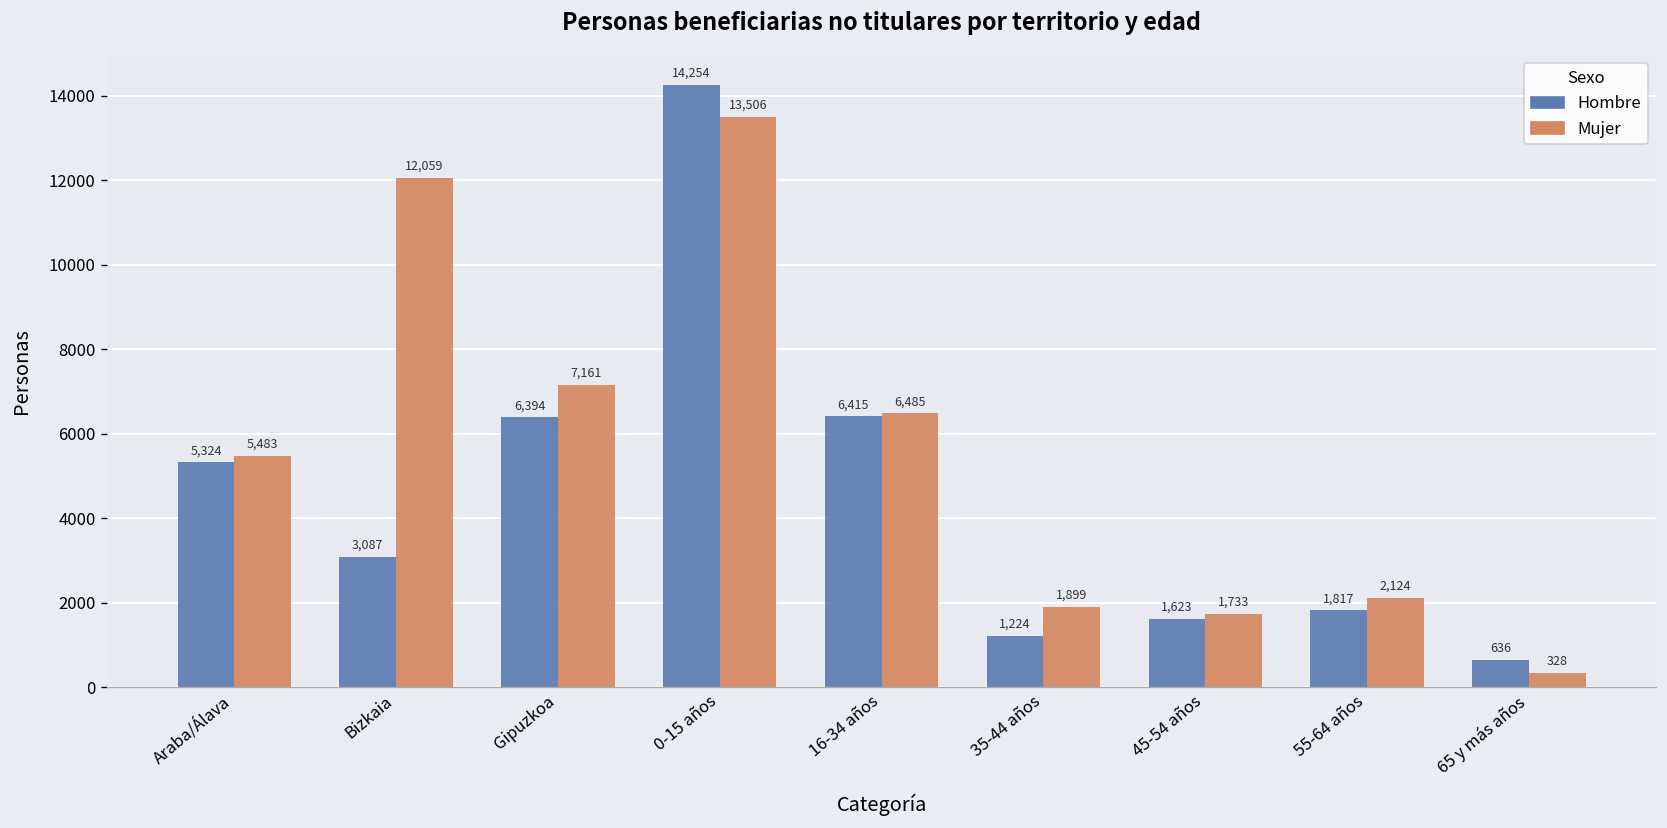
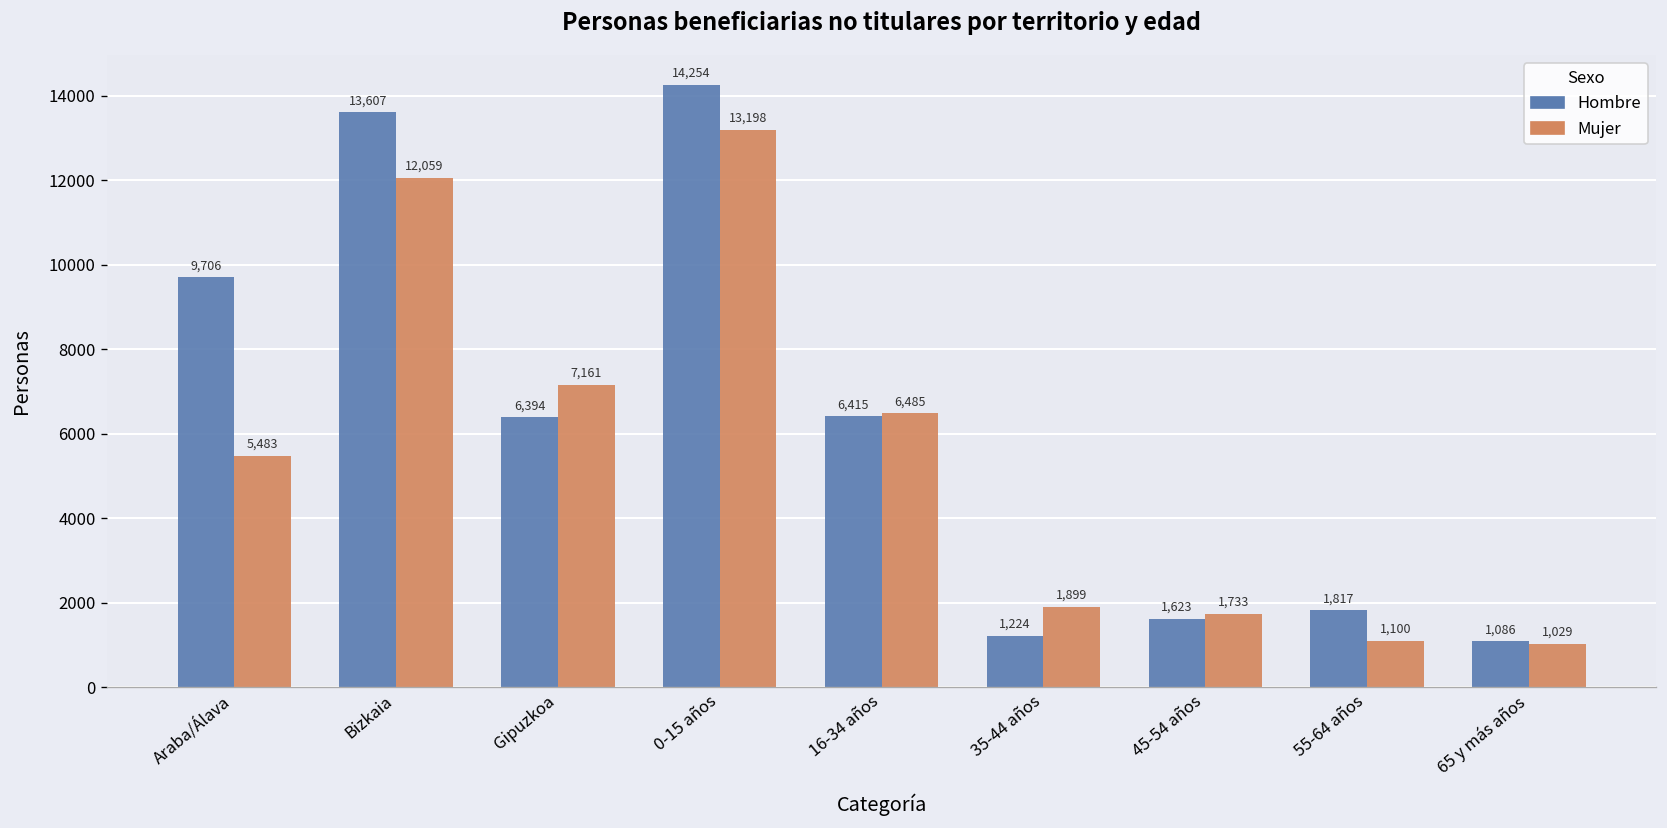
Hombre, Araba/Álava: 5,324 -> 9,706
Hombre, Bizkaia: 3,087 -> 13,607
Mujer, 0-15 años: 13,506 -> 13,198
Mujer, 55-64 años: 2,124 -> 1,100
Hombre, 65 y más años: 636 -> 1,086
Mujer, 65 y más años: 328 -> 1,029
